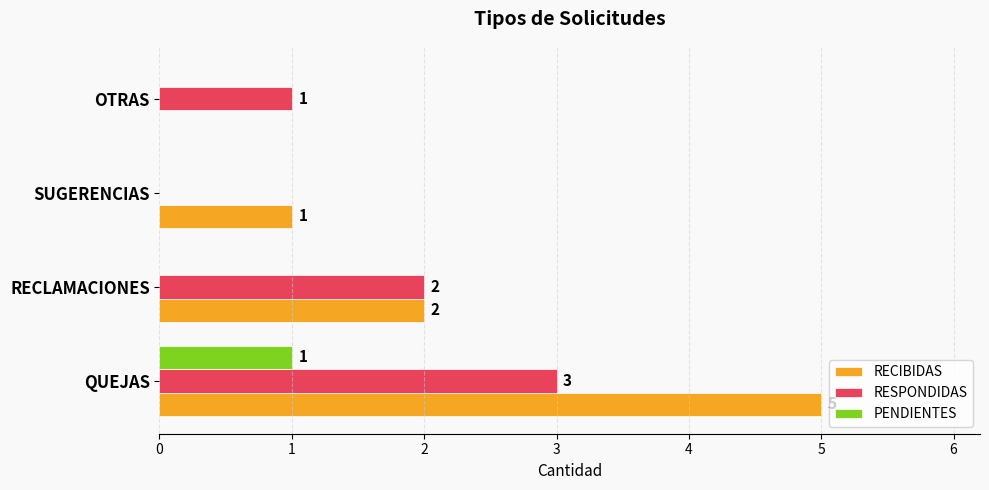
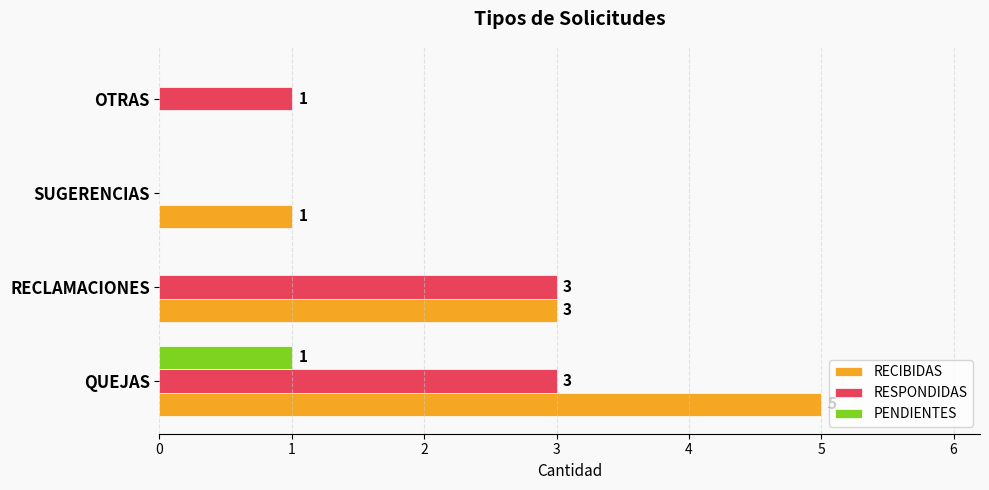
RESPONDIDAS, RECLAMACIONES: 2 -> 3
RECIBIDAS, RECLAMACIONES: 2 -> 3
